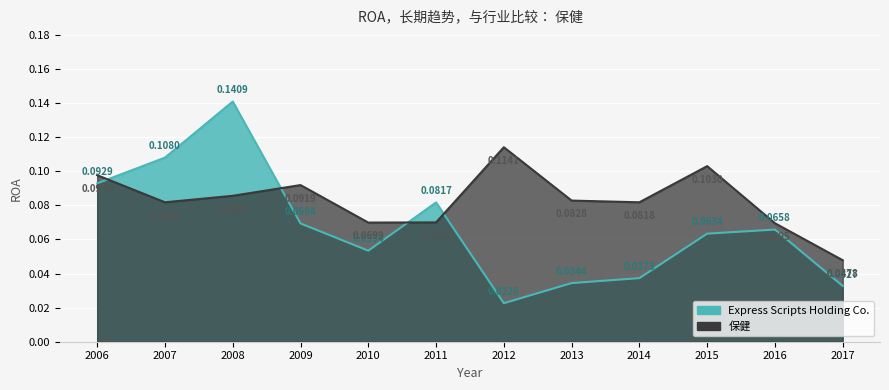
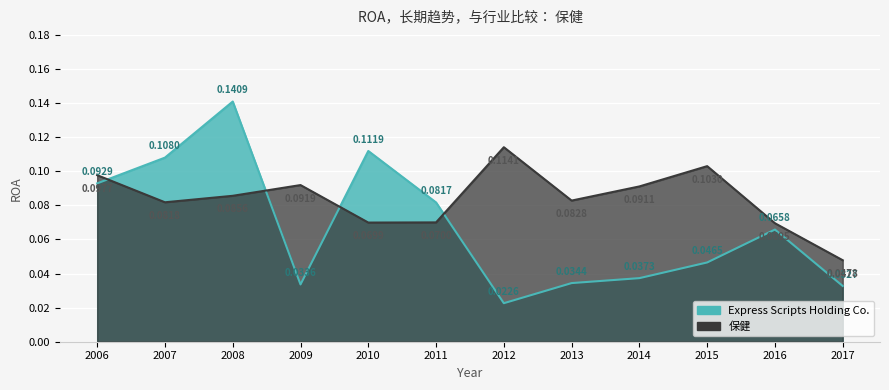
Express Scripts Holding Co., 2009: 0.069 -> 0.034
Express Scripts Holding Co., 2010: 0.0534 -> 0.1119
保健, 2014: 0.082 -> 0.091
Express Scripts Holding Co., 2015: 0.0634 -> 0.0465
